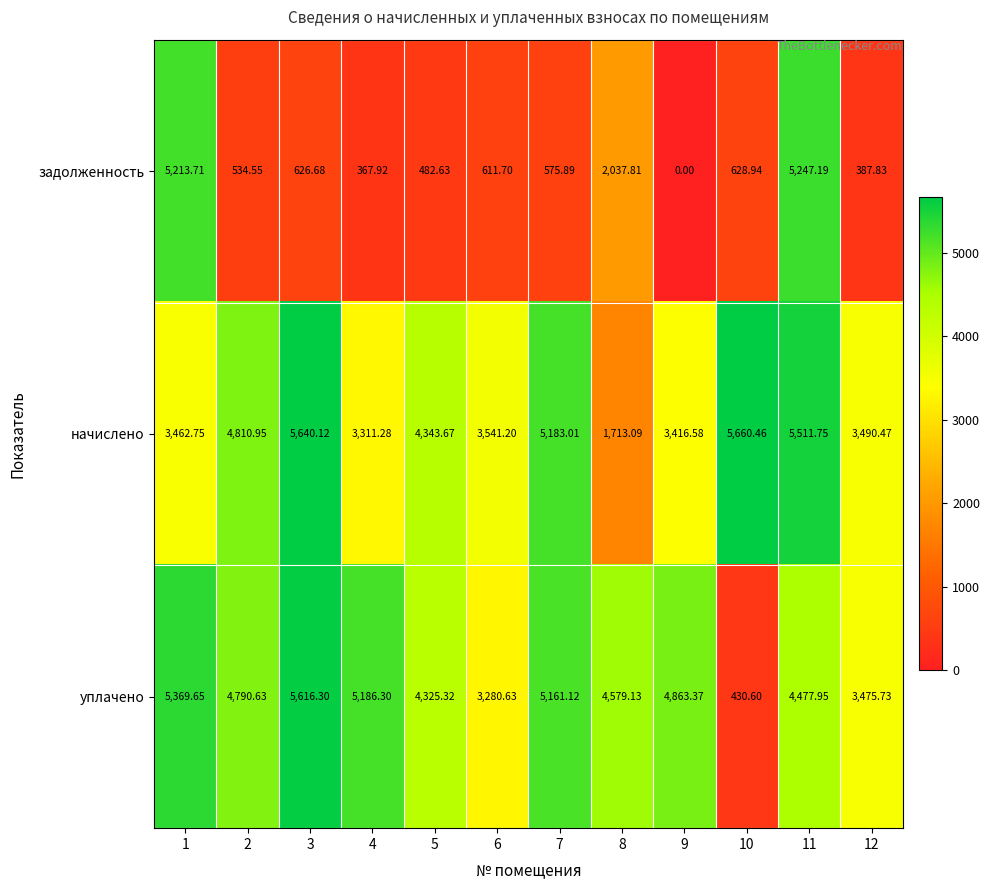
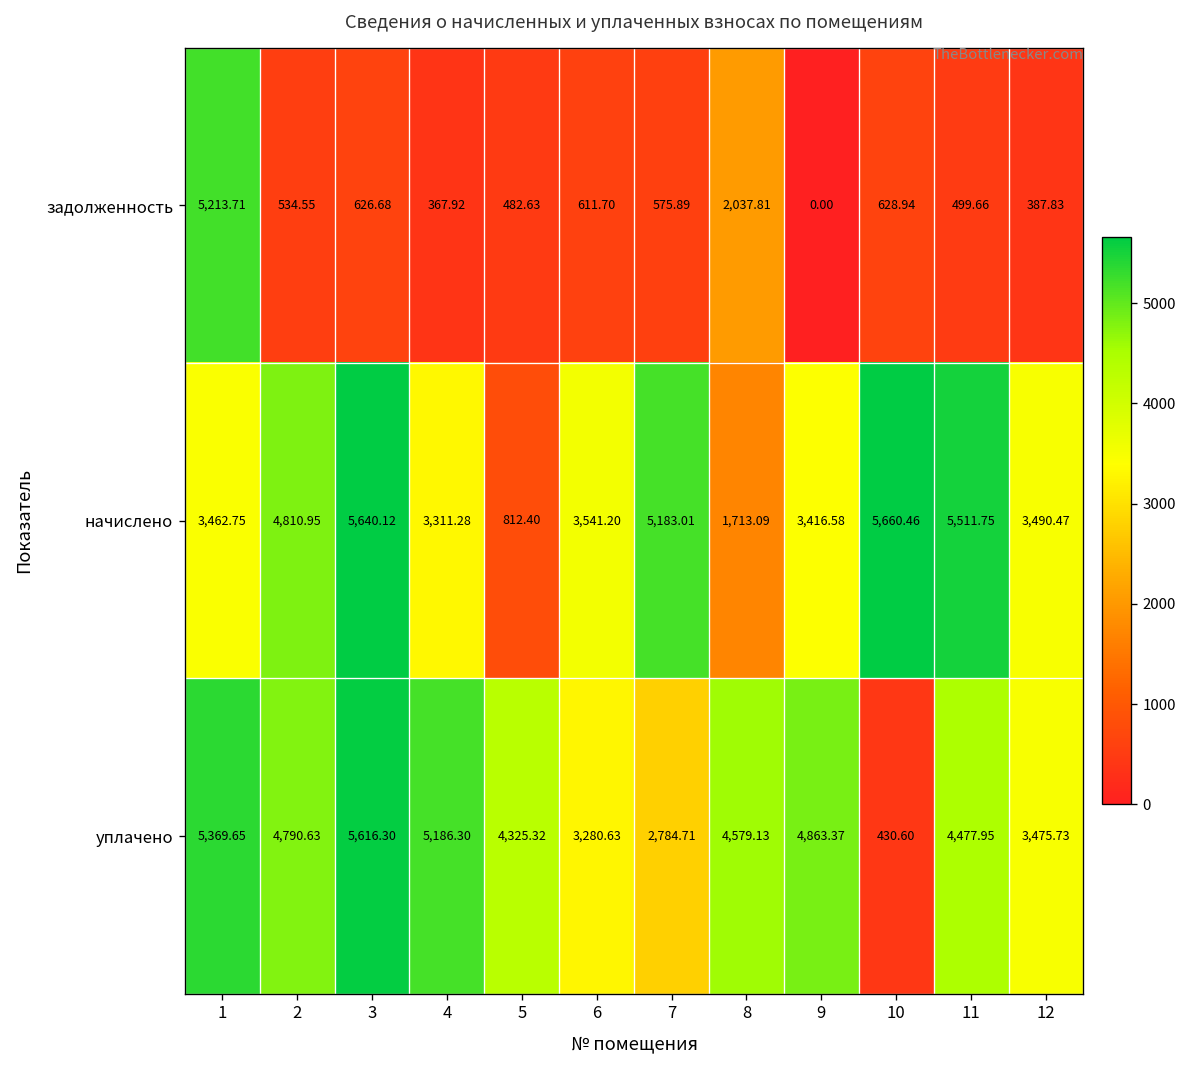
задолженность, 11: 5,247.19 -> 499.66
начислено, 5: 4,343.67 -> 812.40
уплачено, 7: 5,161.12 -> 2,784.71
